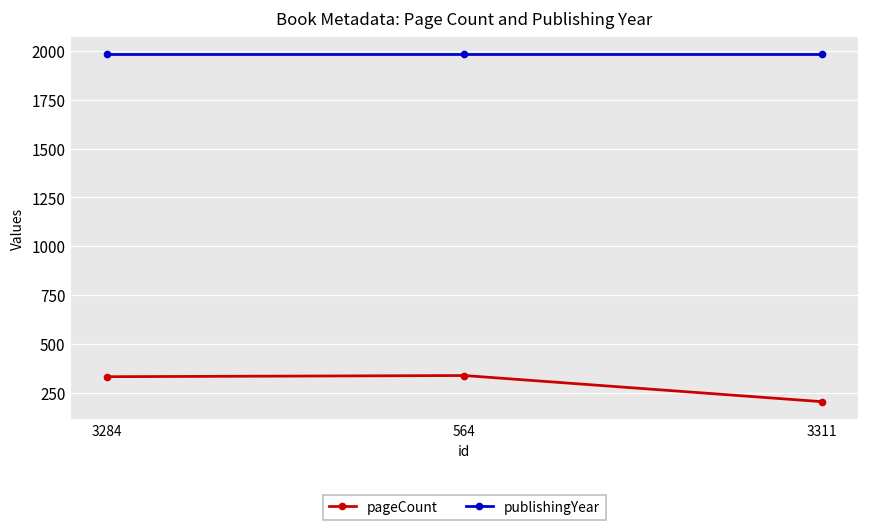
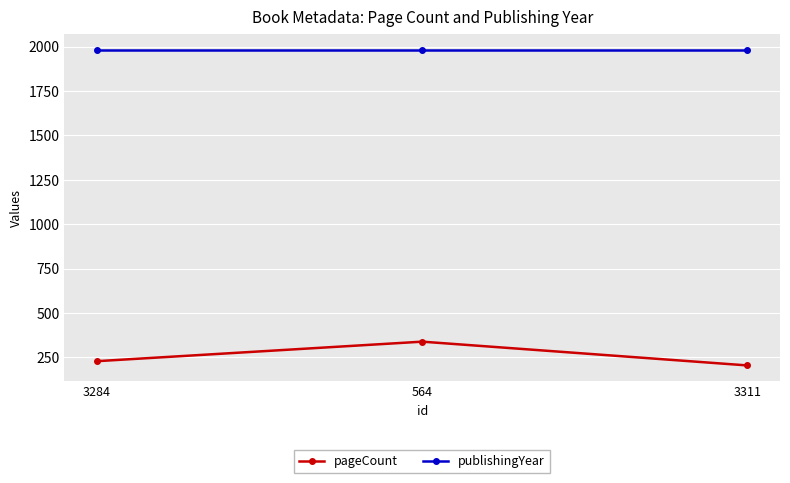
pageCount, 3284: 330 -> 230
